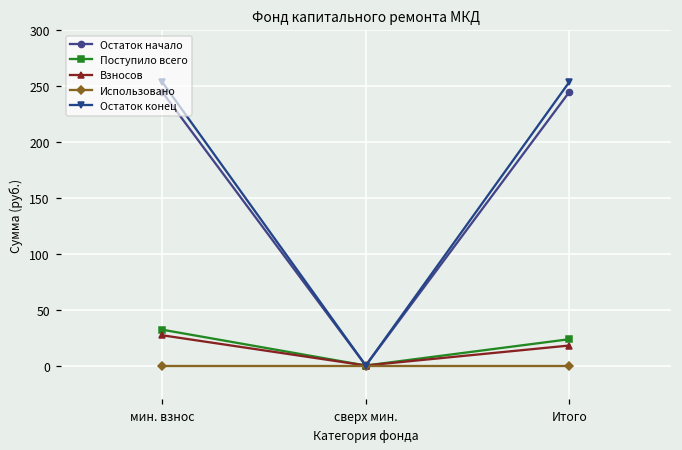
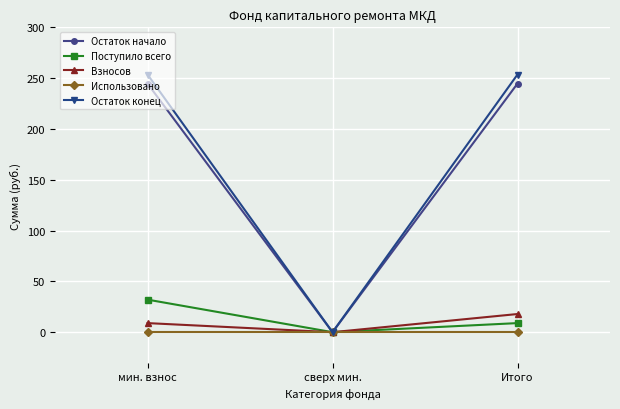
Взносов, мин. взнос: 27 -> 9
Поступило всего, Итого: 24 -> 9
